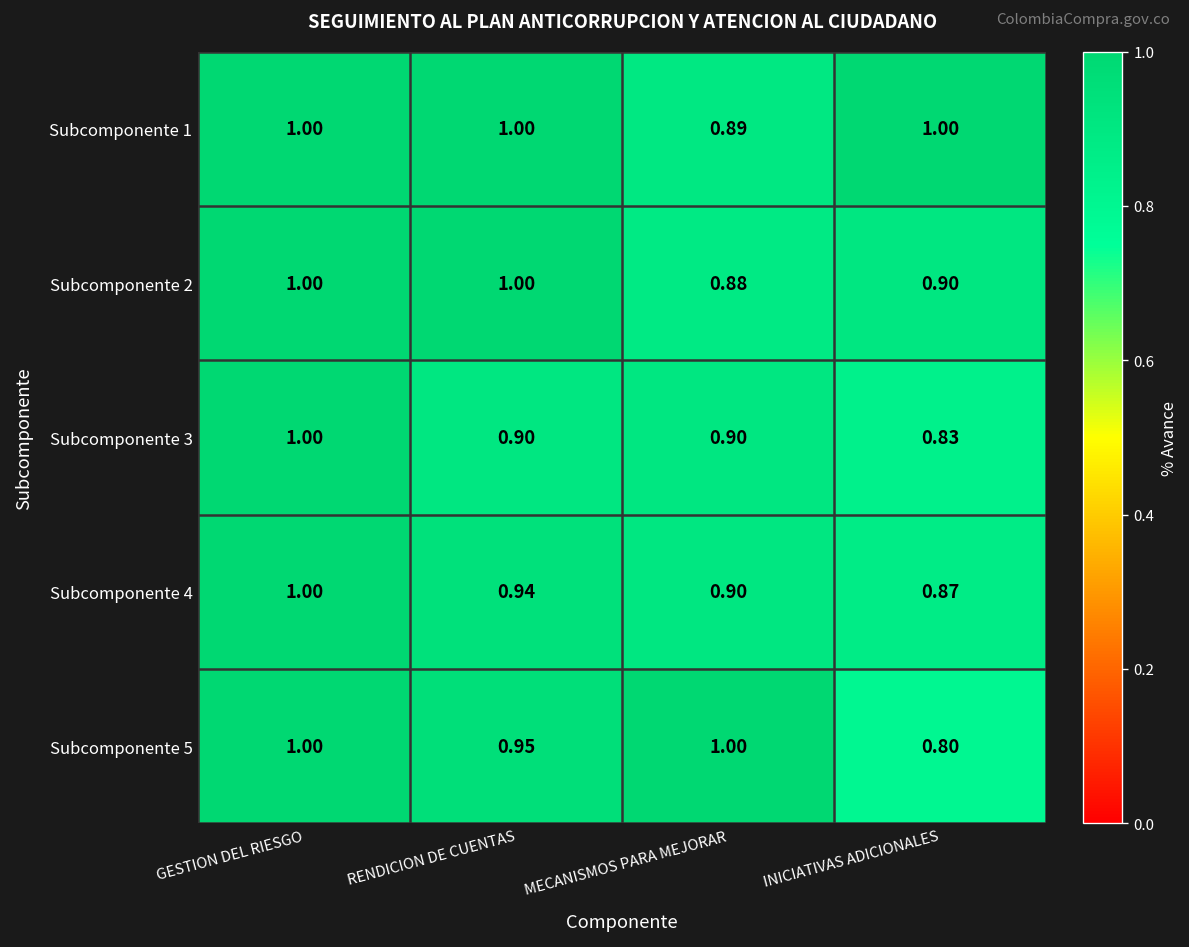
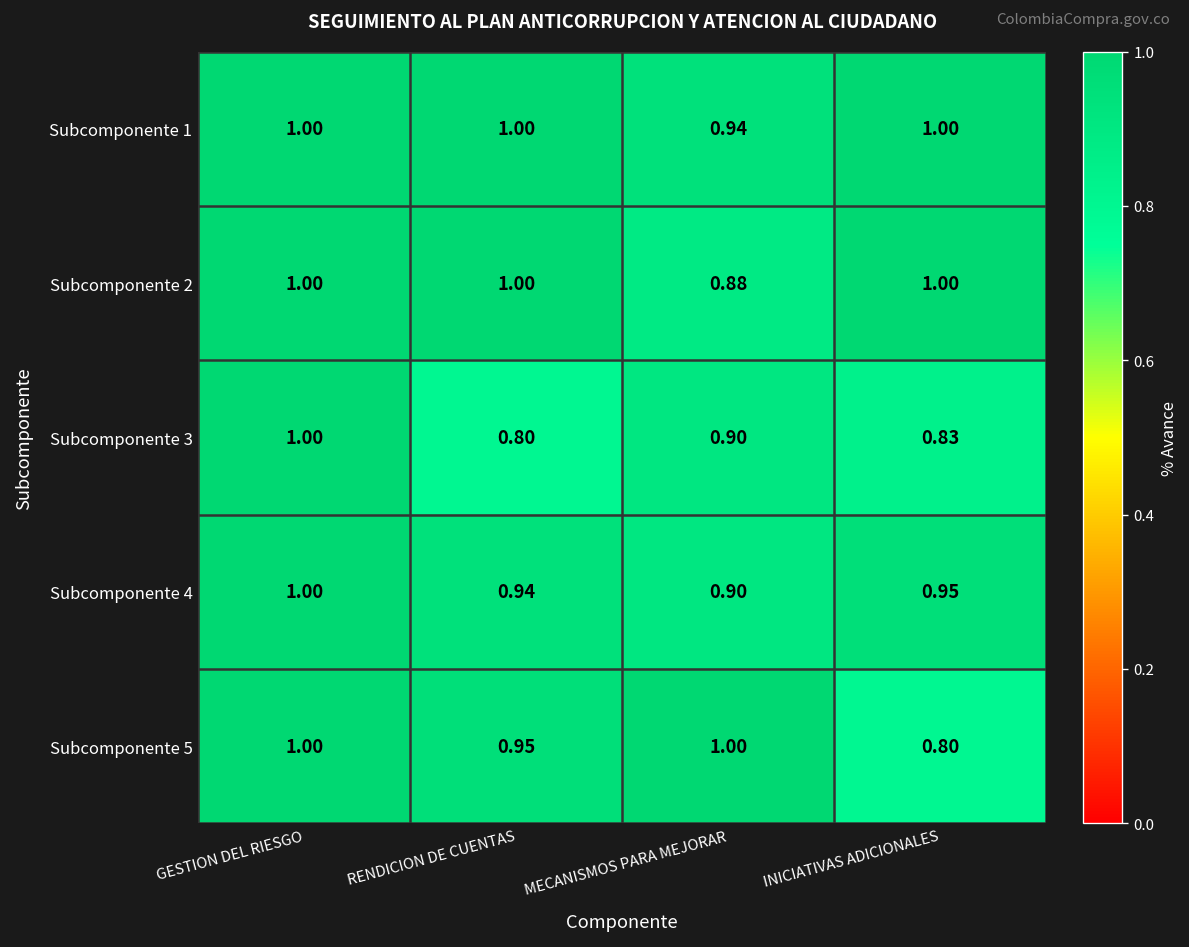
Subcomponente 1, MECANISMOS PARA MEJORAR: 0.89 -> 0.94
Subcomponente 2, INICIATIVAS ADICIONALES: 0.90 -> 1.00
Subcomponente 3, RENDICION DE CUENTAS: 0.90 -> 0.80
Subcomponente 4, INICIATIVAS ADICIONALES: 0.87 -> 0.95
